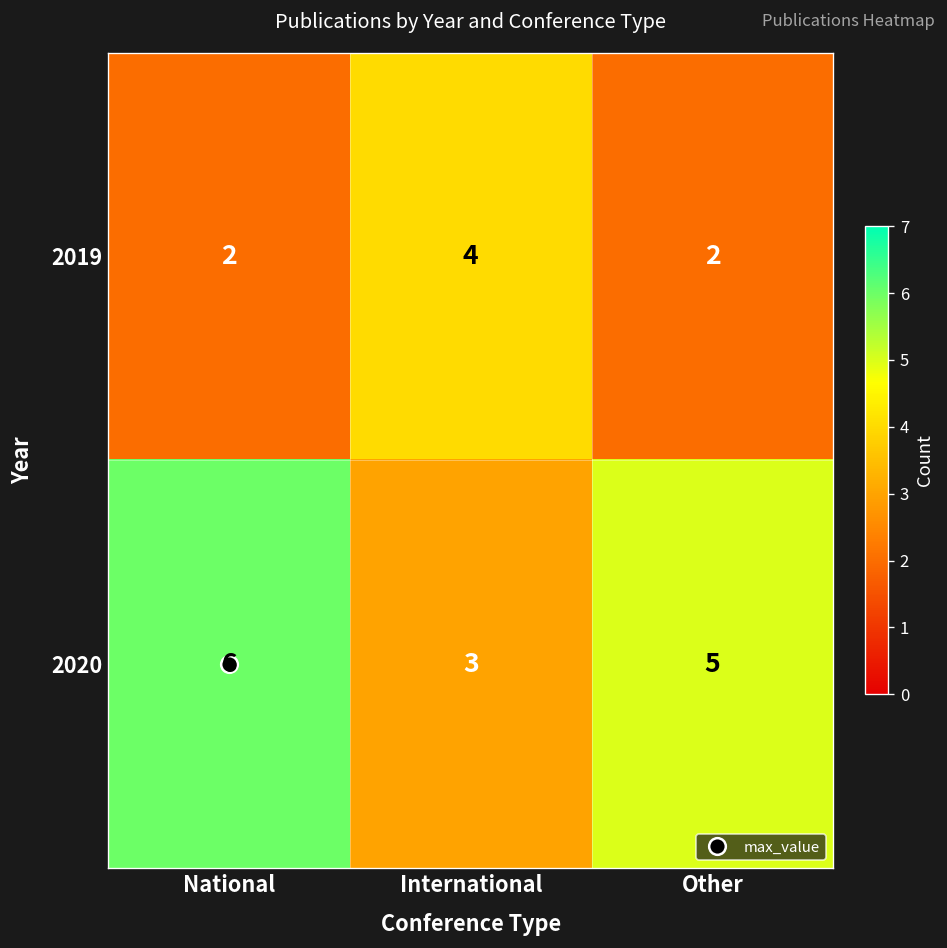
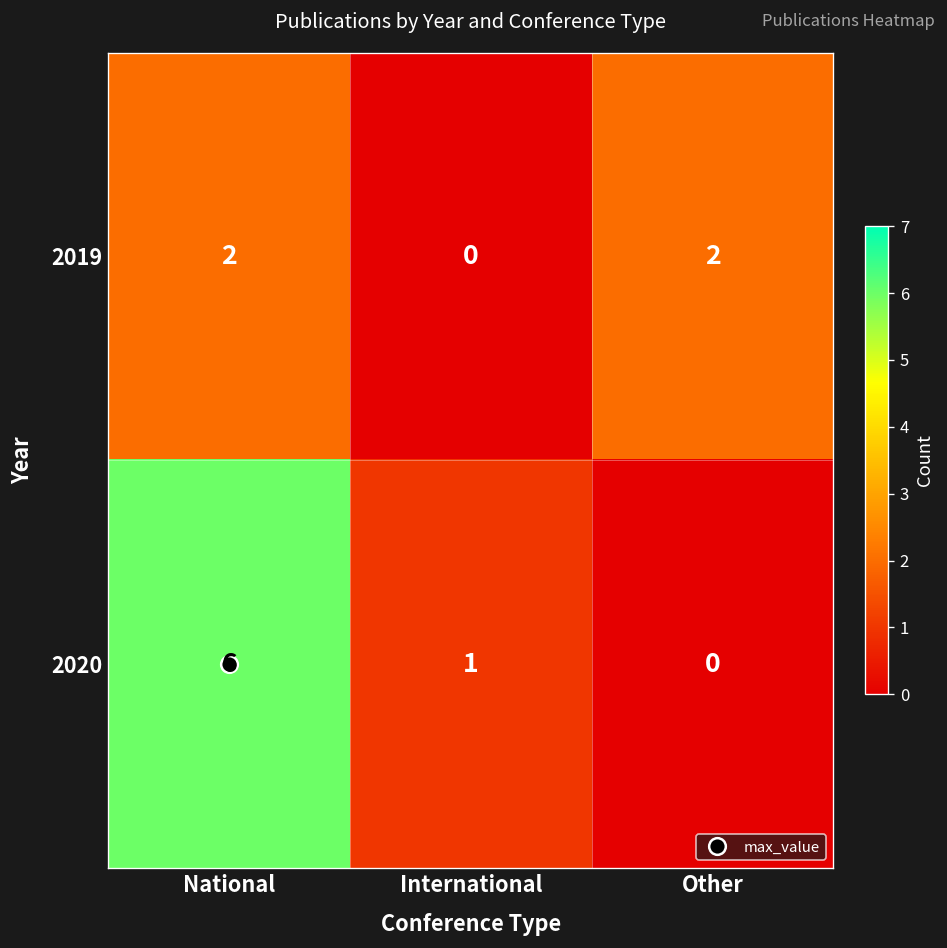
2019, International: 4 -> 0
2020, International: 3 -> 1
2020, Other: 5 -> 0
